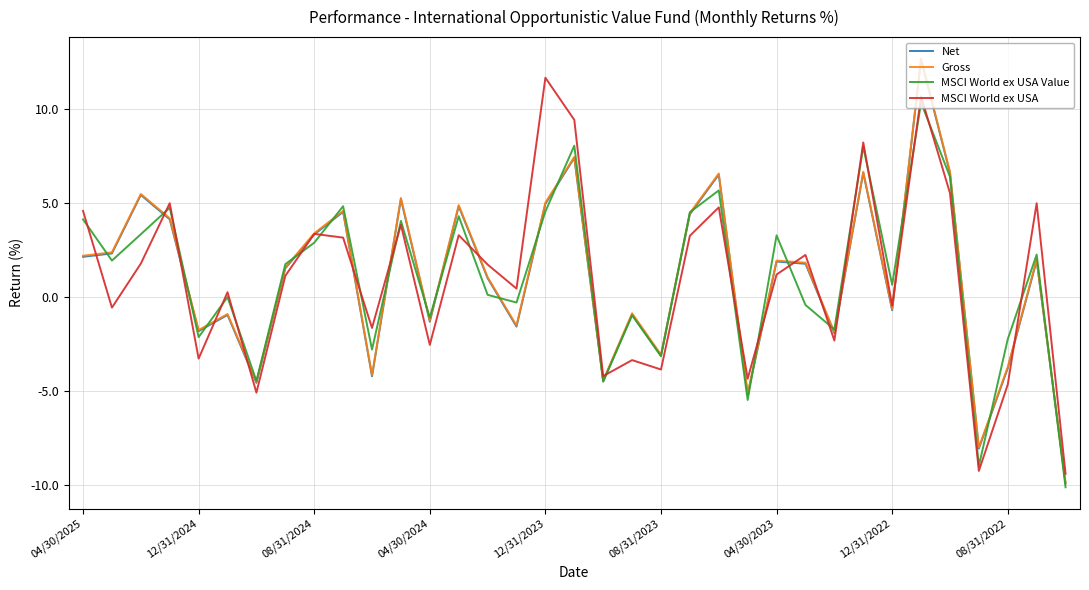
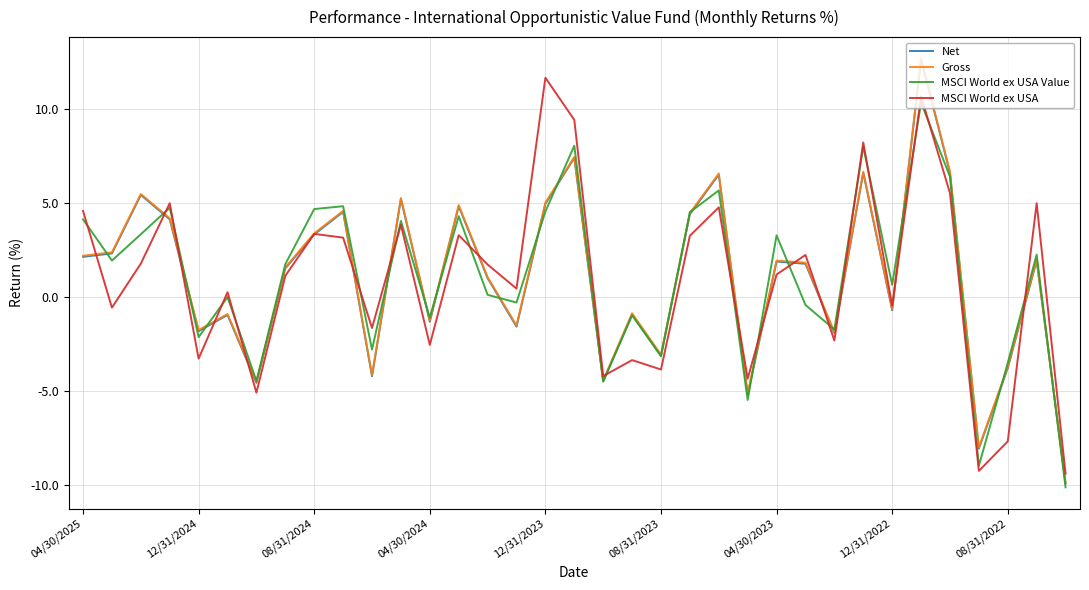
MSCI World ex USA Value, 08/31/2024: 2.9 -> 4.7
MSCI World ex USA Value, 08/31/2022: -2.3 -> -3.5
MSCI World ex USA, 08/31/2022: -4.7 -> -7.7
